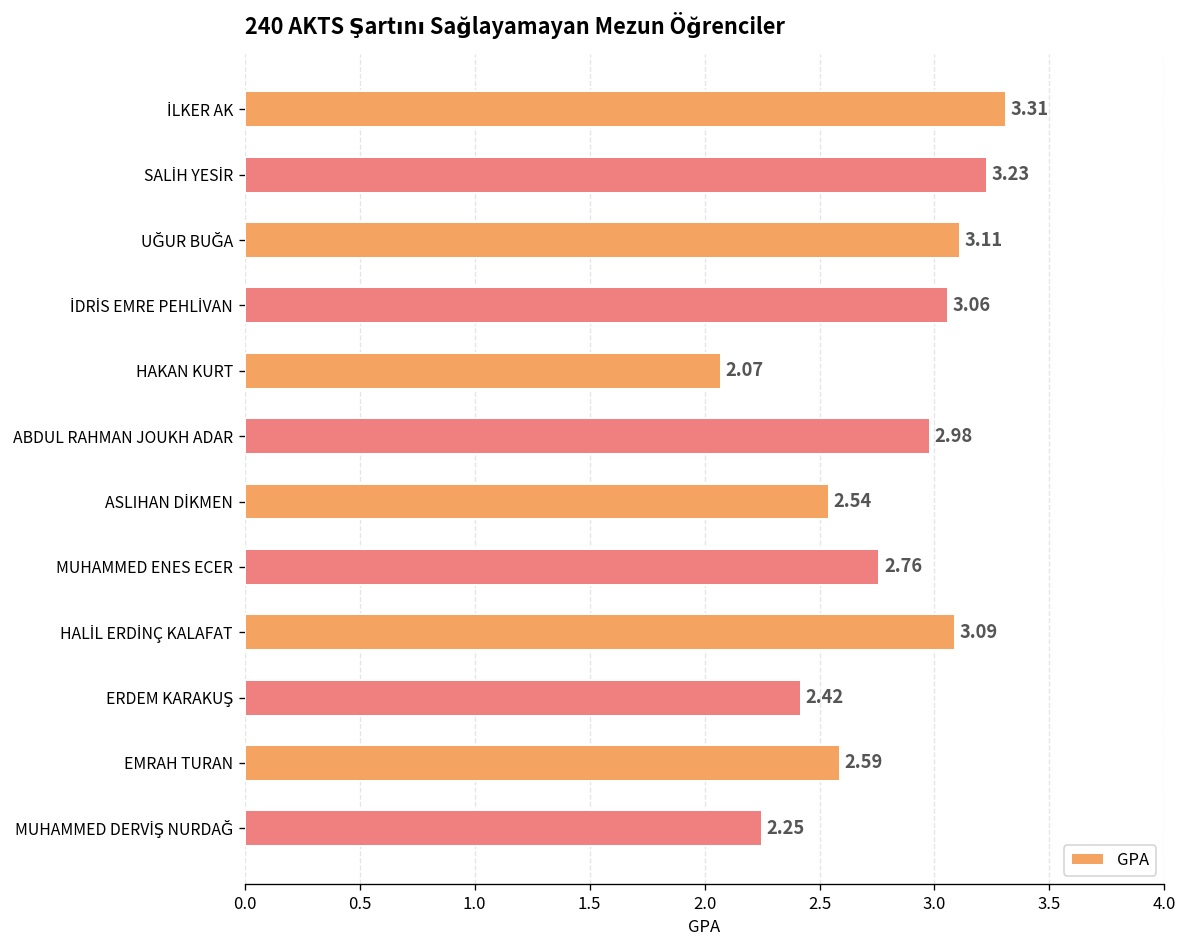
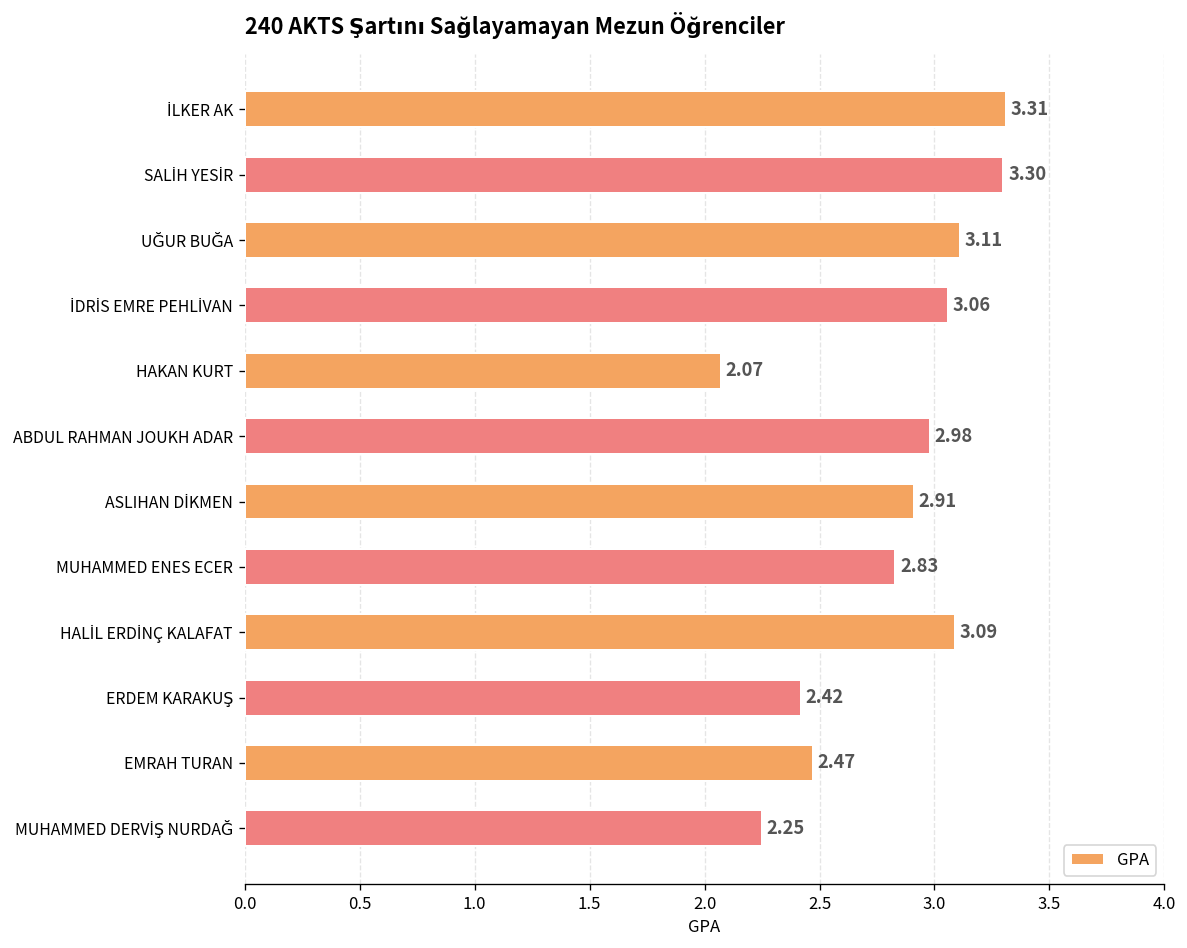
SALİH YESİR: 3.23 -> 3.30
ASLIHAN DİKMEN: 2.54 -> 2.91
MUHAMMED ENES ECER: 2.76 -> 2.83
EMRAH TURAN: 2.59 -> 2.47
